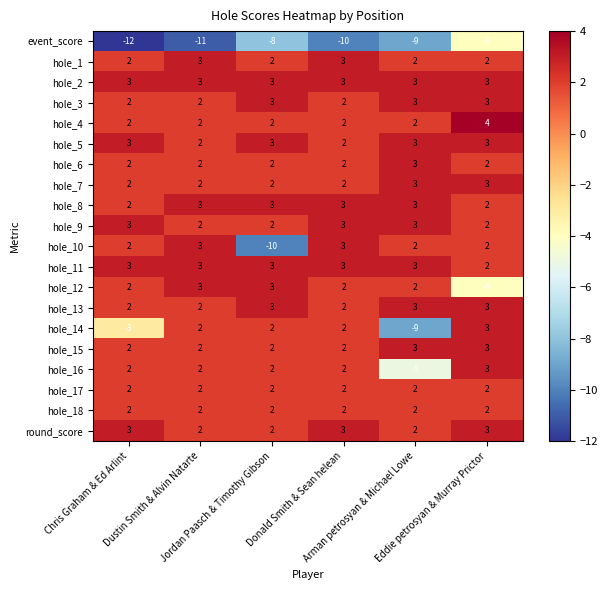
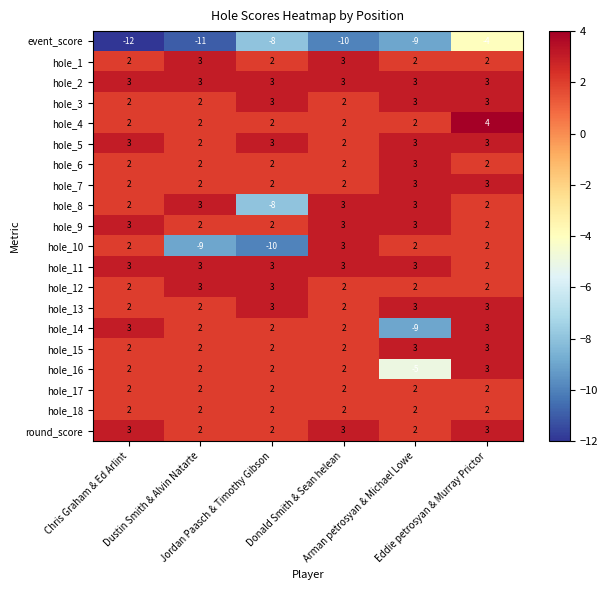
hole_8, Jordan Paasch & Timothy Gibson: 3 -> -8
hole_10, Dustin Smith & Alvin Natarte: 3 -> -9
hole_12, Eddie petrosyan & Murray Prictor: -4 -> 2
hole_14, Chris Graham & Ed Arlint: -3 -> 3
